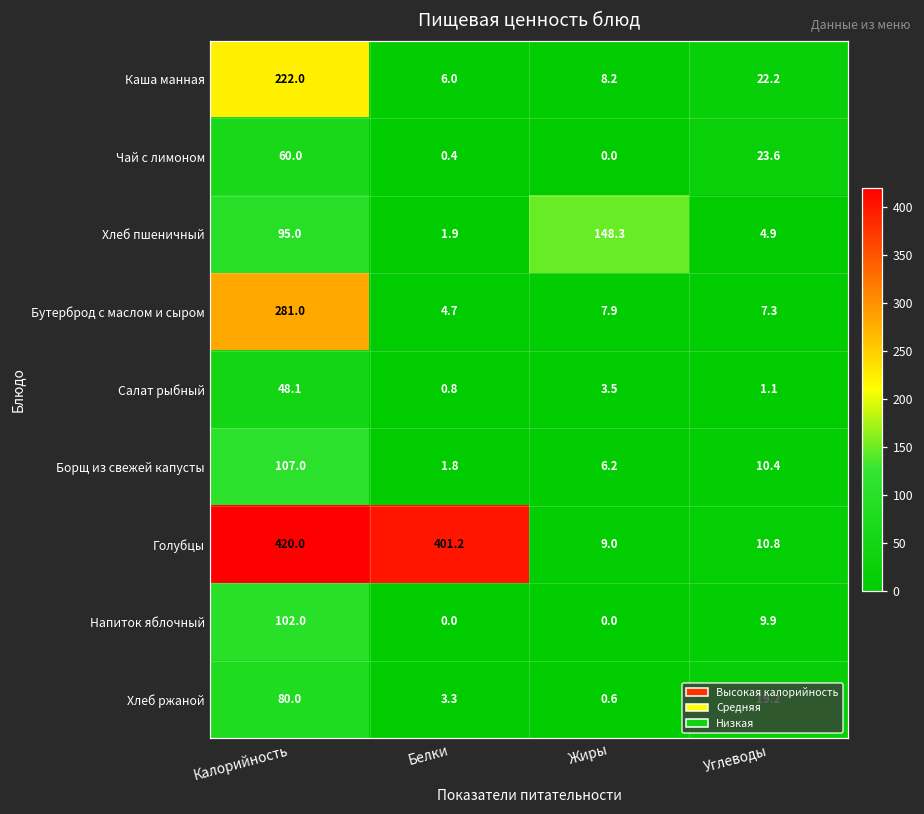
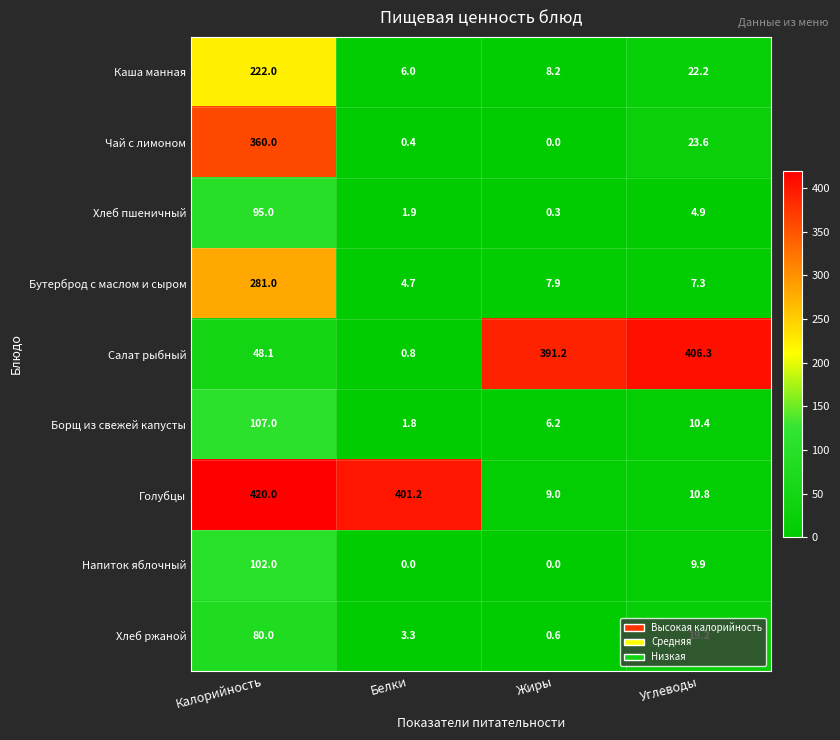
Чай с лимоном, Калорийность: 60.0 -> 360.0
Хлеб пшеничный, Жиры: 148.3 -> 0.3
Салат рыбный, Жиры: 3.5 -> 391.2
Салат рыбный, Углеводы: 1.1 -> 406.3
